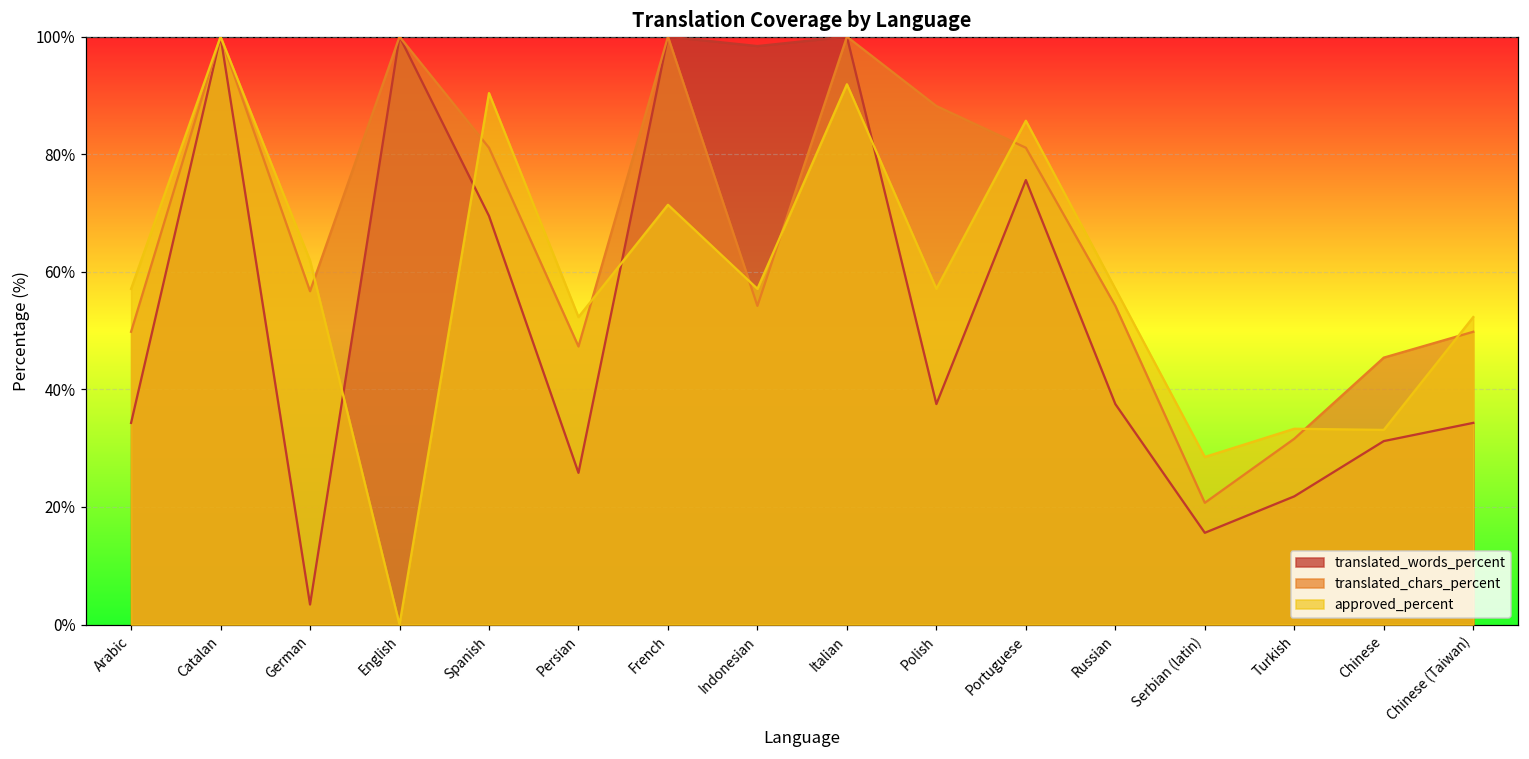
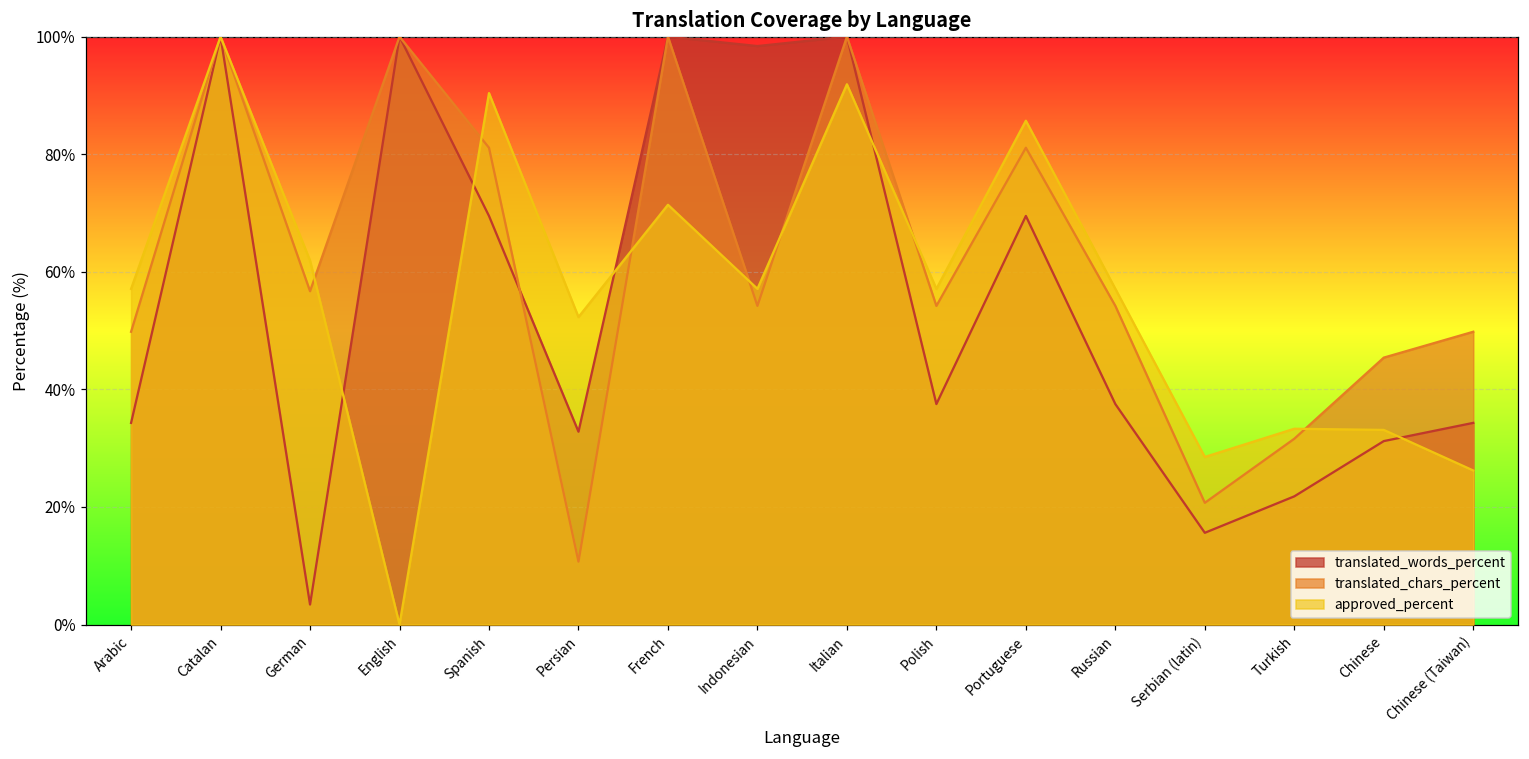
translated_words_percent, Persian: 26% -> 33%
translated_chars_percent, Persian: 47% -> 11%
translated_chars_percent, Polish: 88% -> 54%
translated_words_percent, Portuguese: 76% -> 70%
approved_percent, Chinese (Taiwan): 52% -> 26%
